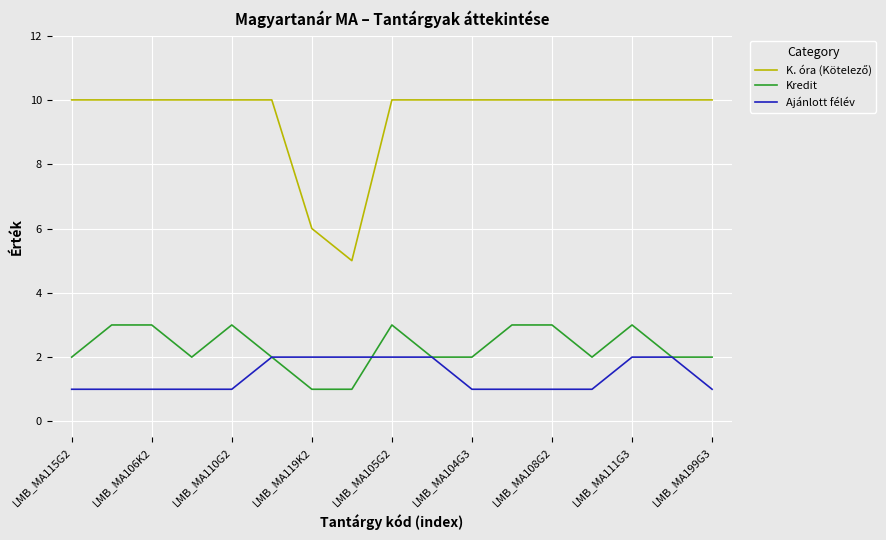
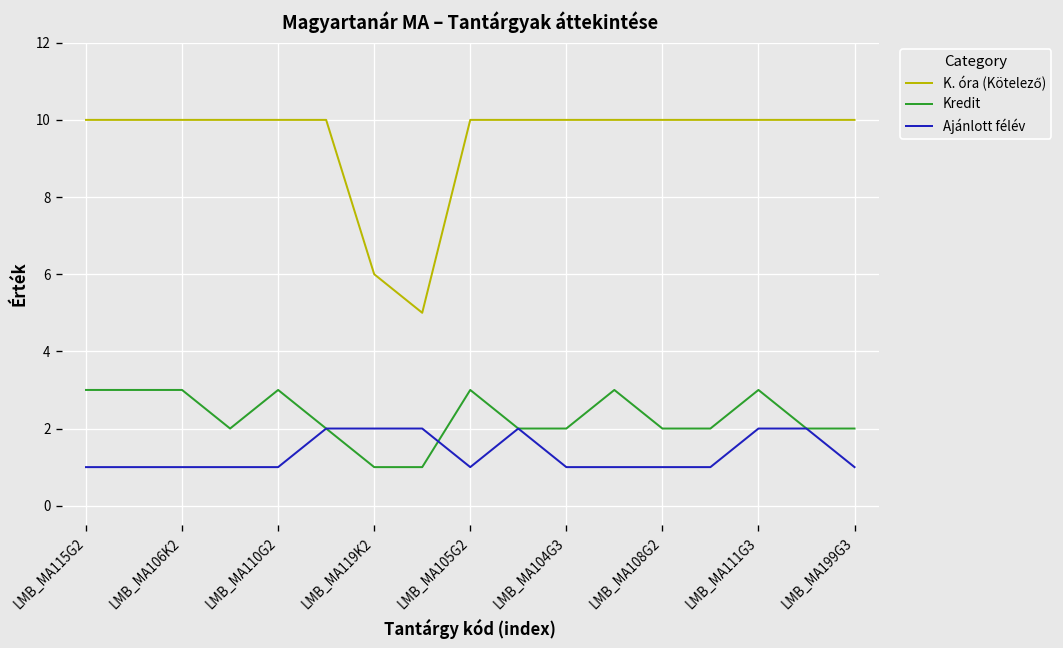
Kredit, LMB_MA115G2: 2 -> 3
Ajánlott félév, LMB_MA105G2: 2 -> 1
Kredit, LMB_MA108G2: 3 -> 2
